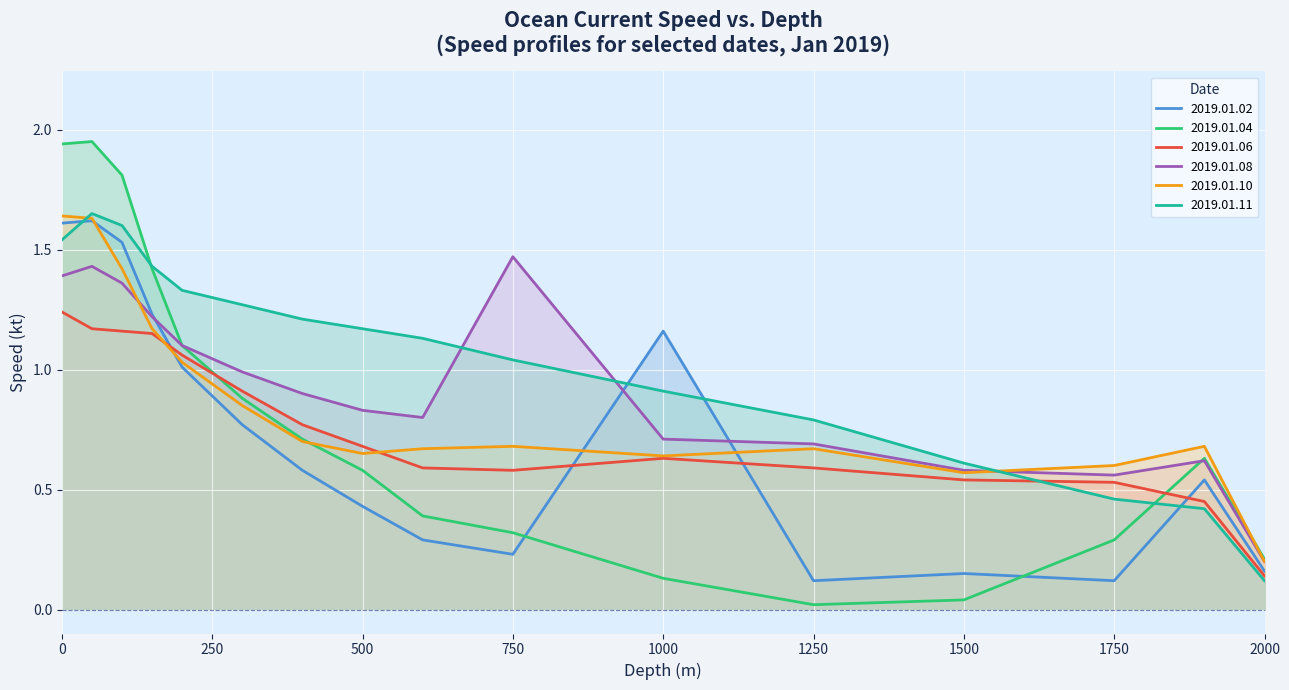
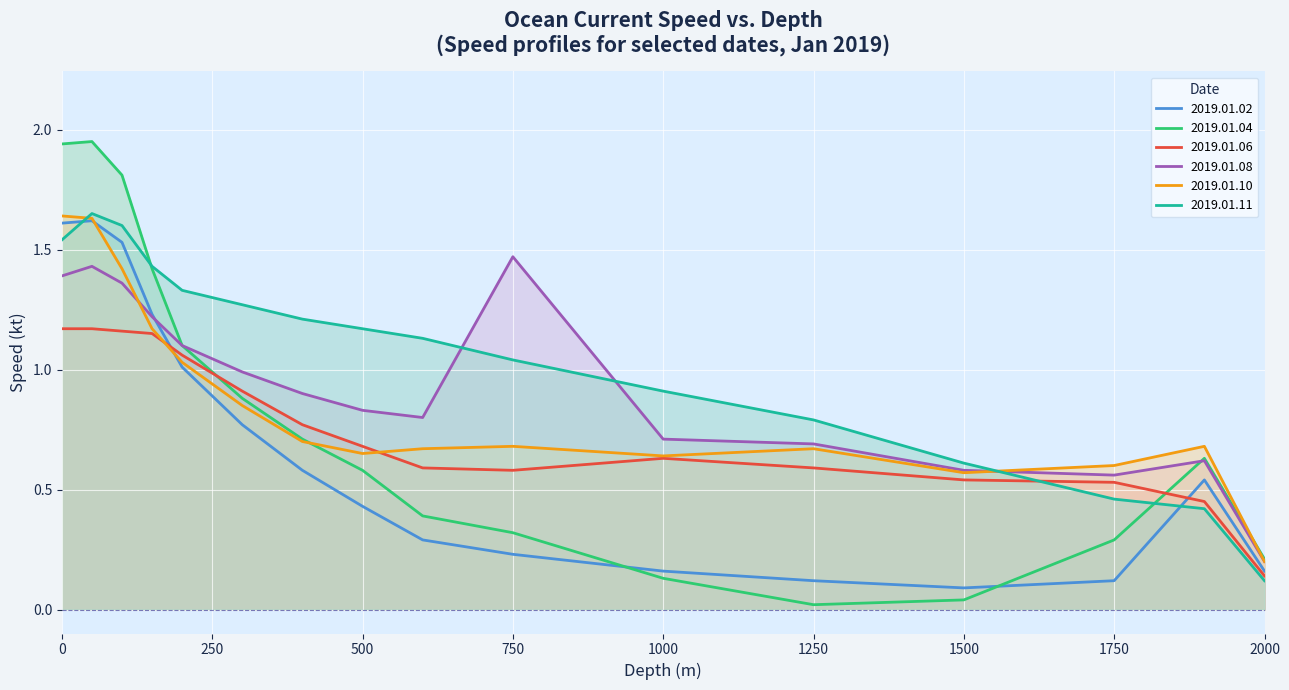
2019.01.06, 0: 1.24 -> 1.17
2019.01.02, 1000: 1.16 -> 0.16
2019.01.02, 1500: 0.15 -> 0.09
